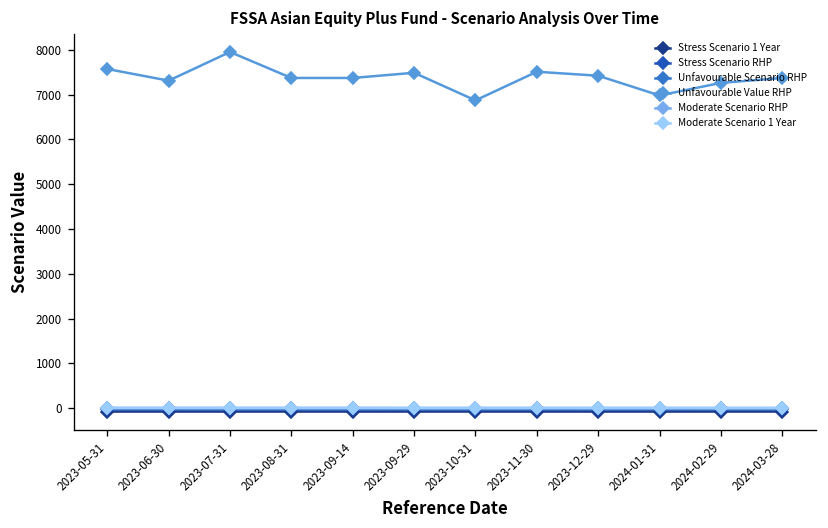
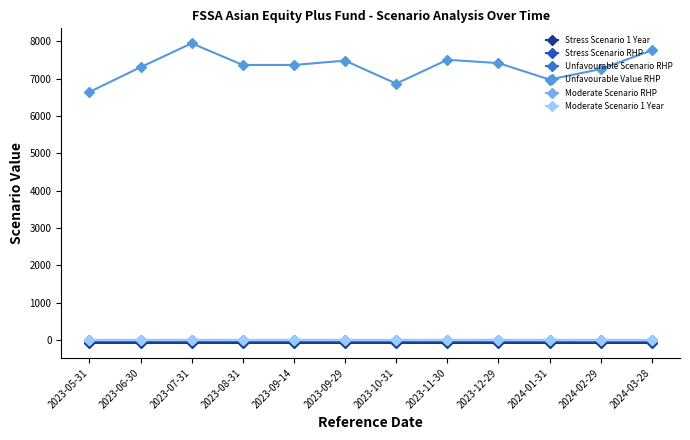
Unfavourable Value RHP, 2023-05-31: 7600 -> 6600
Unfavourable Value RHP, 2024-03-28: 7400 -> 7800
